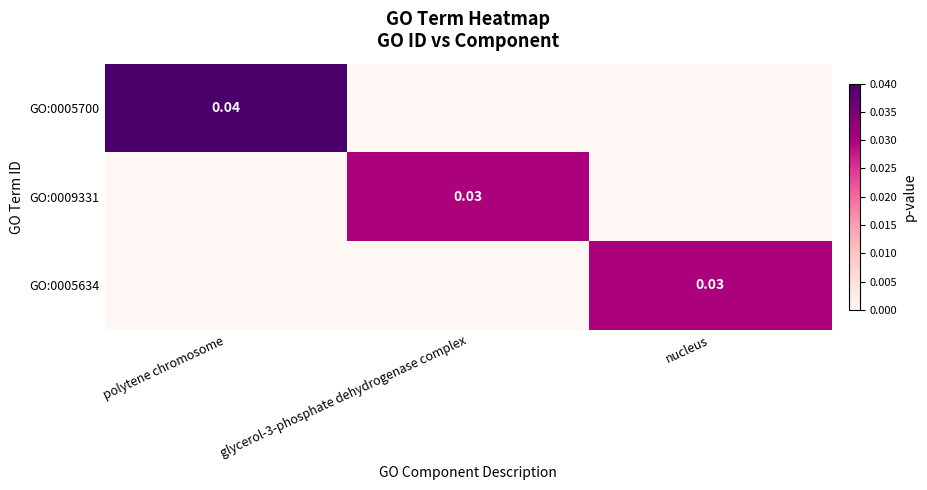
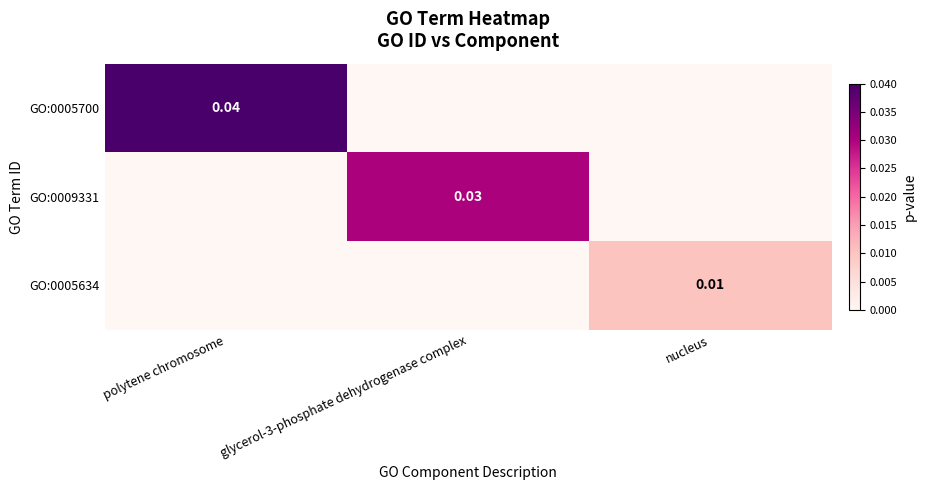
GO:0005634, nucleus: 0.03 -> 0.01
